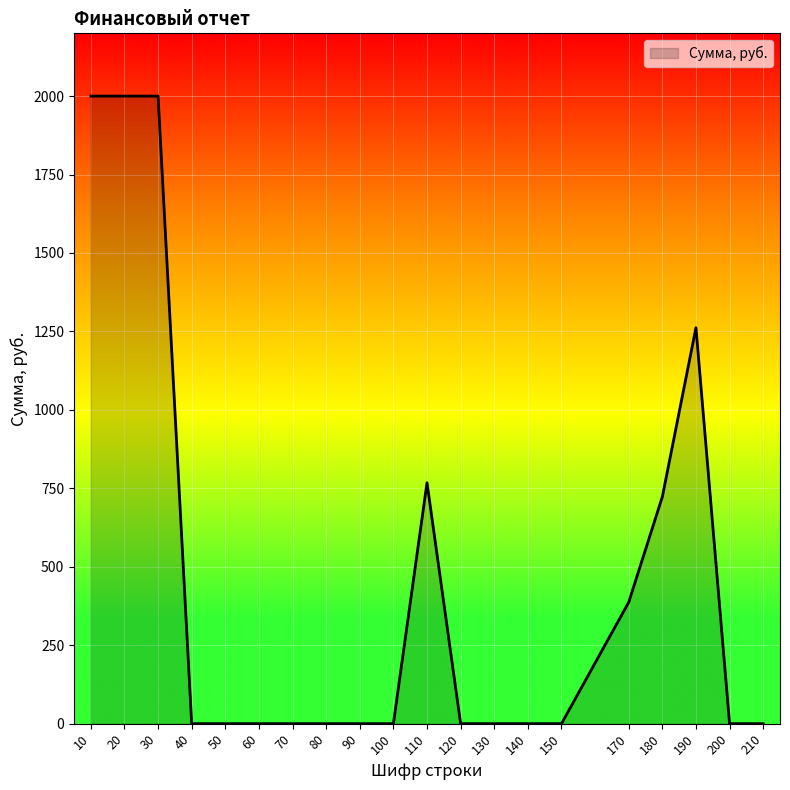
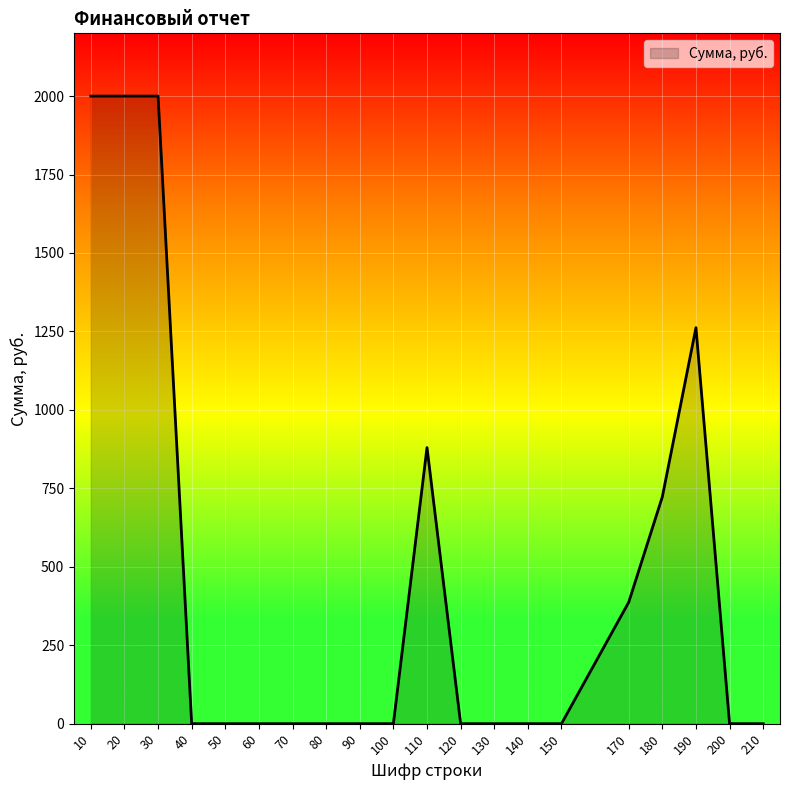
110: 770 -> 880
